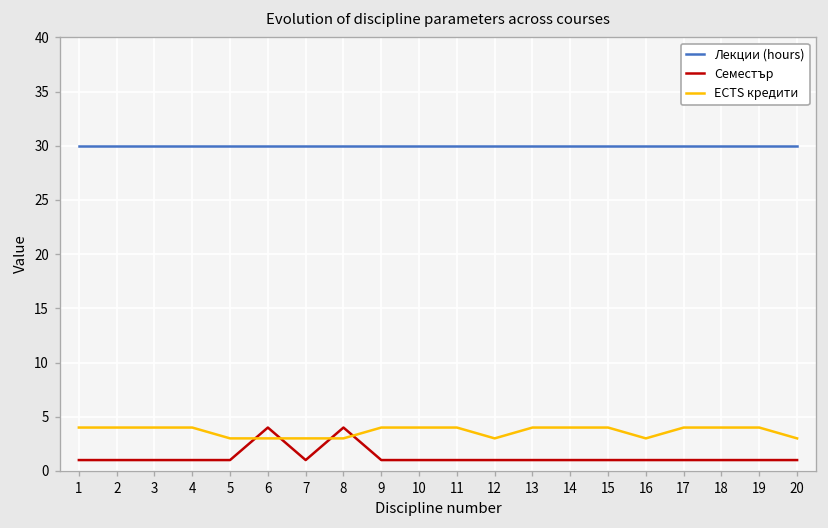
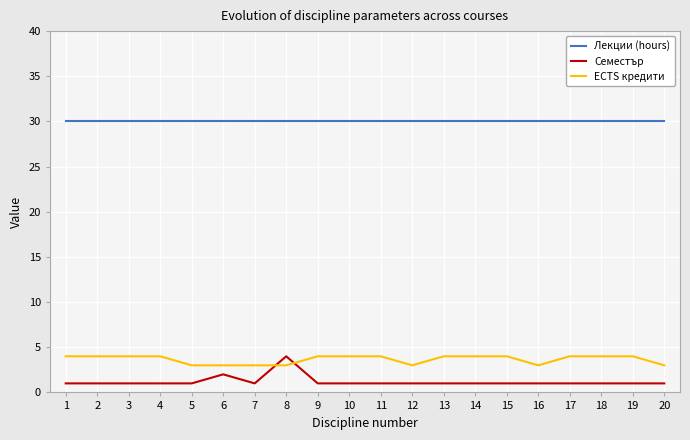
Семестър, 6: 4 -> 2
